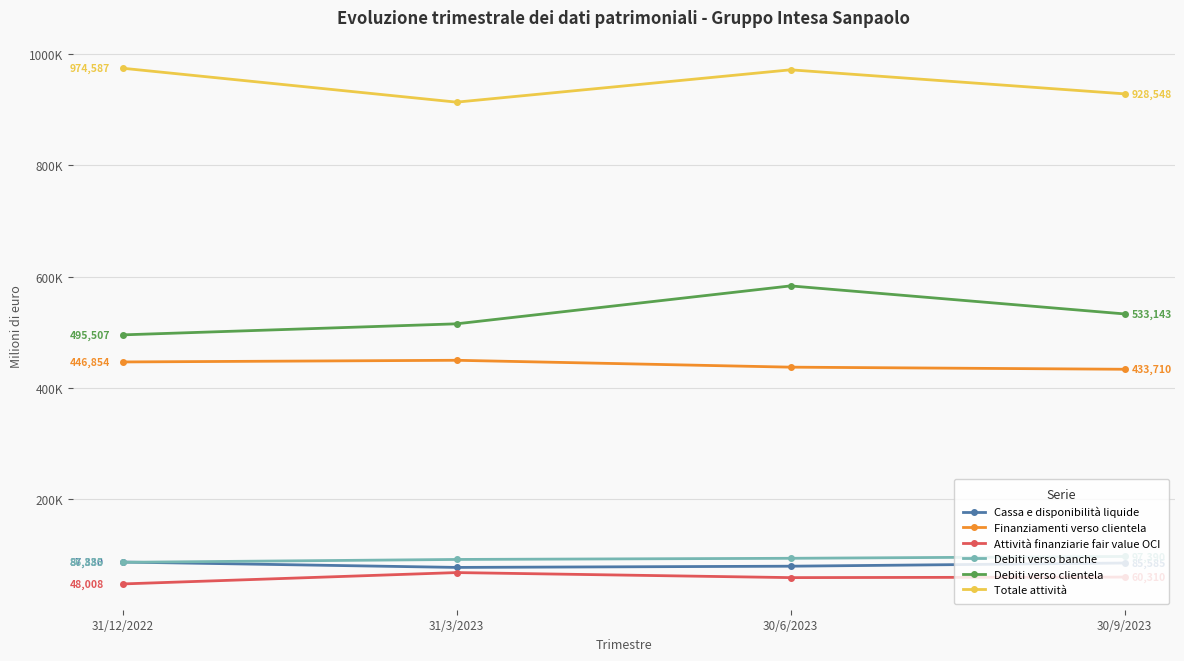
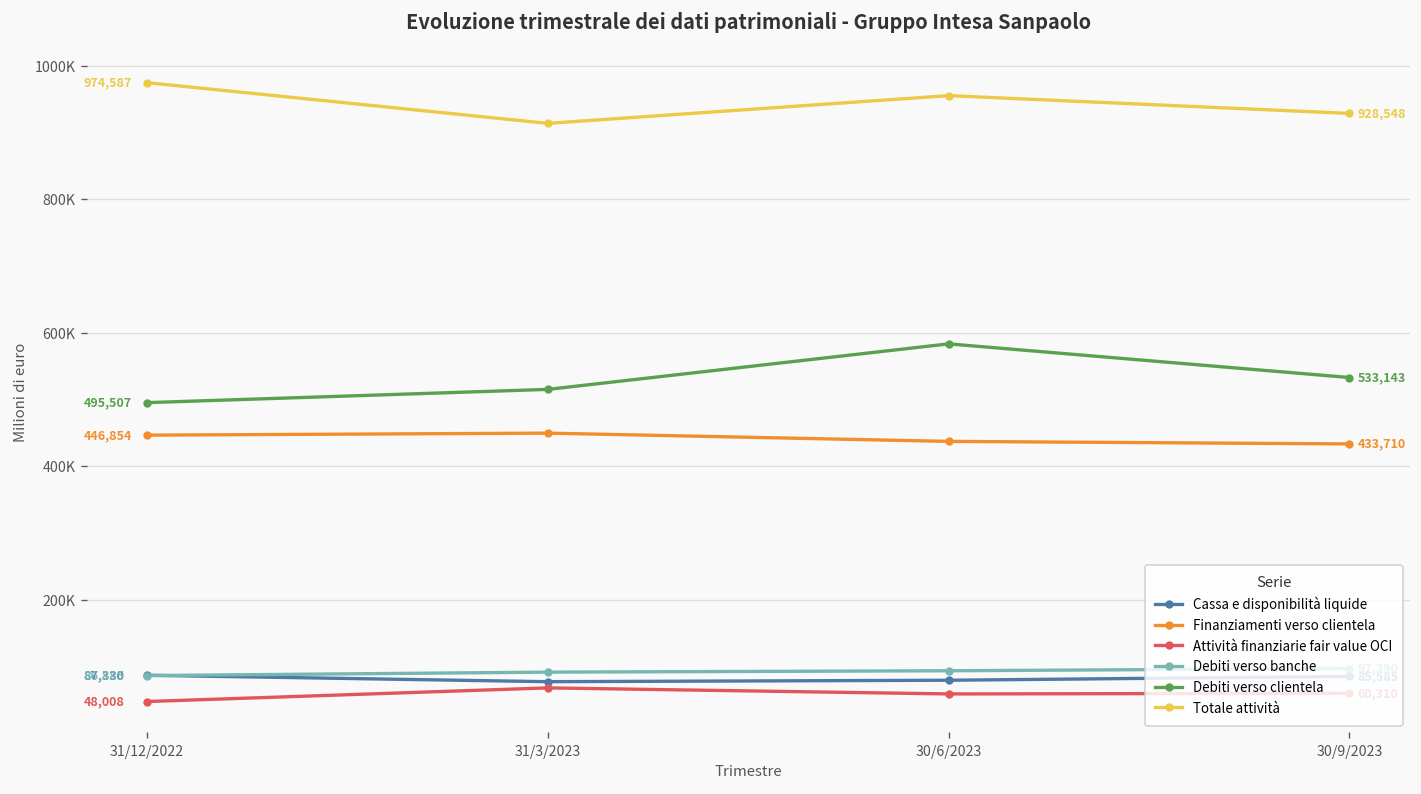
Totale attività, 30/6/2023: 970000 -> 960000
